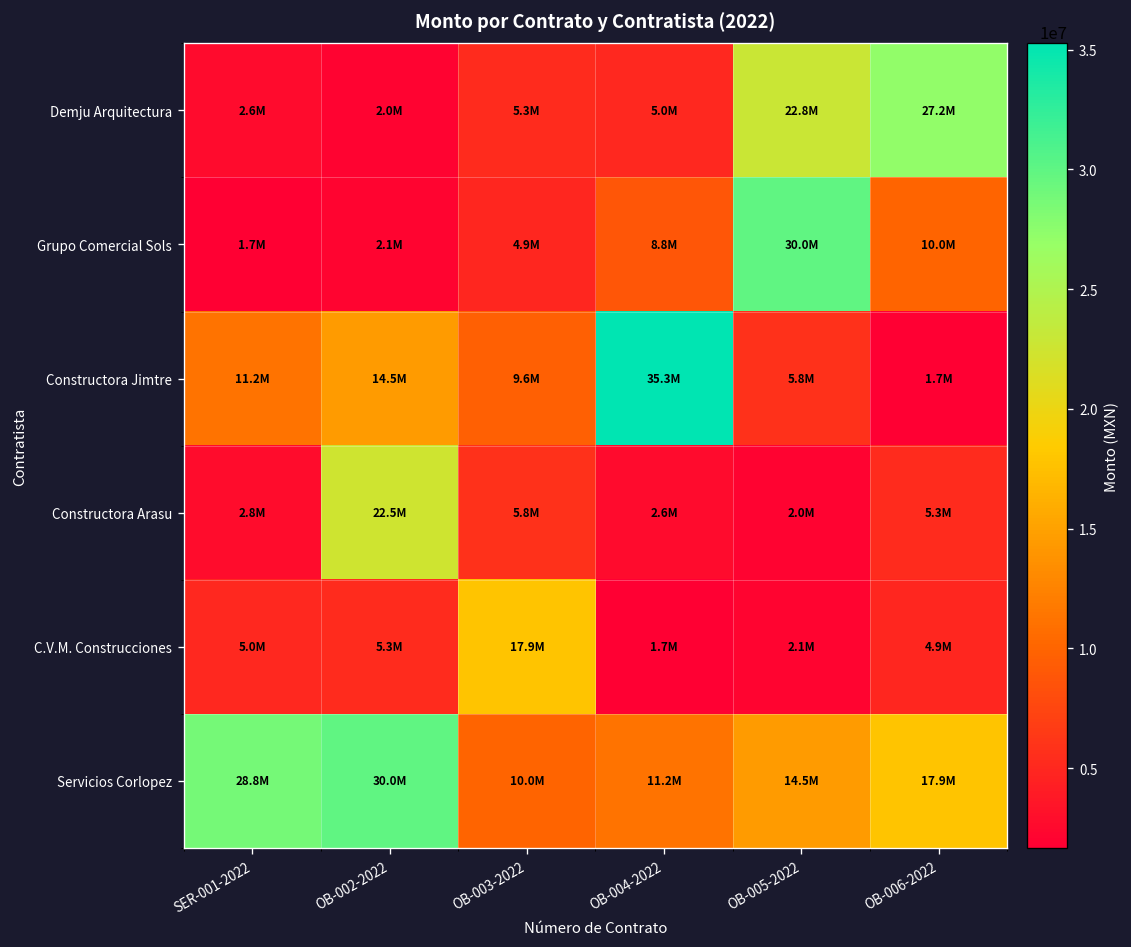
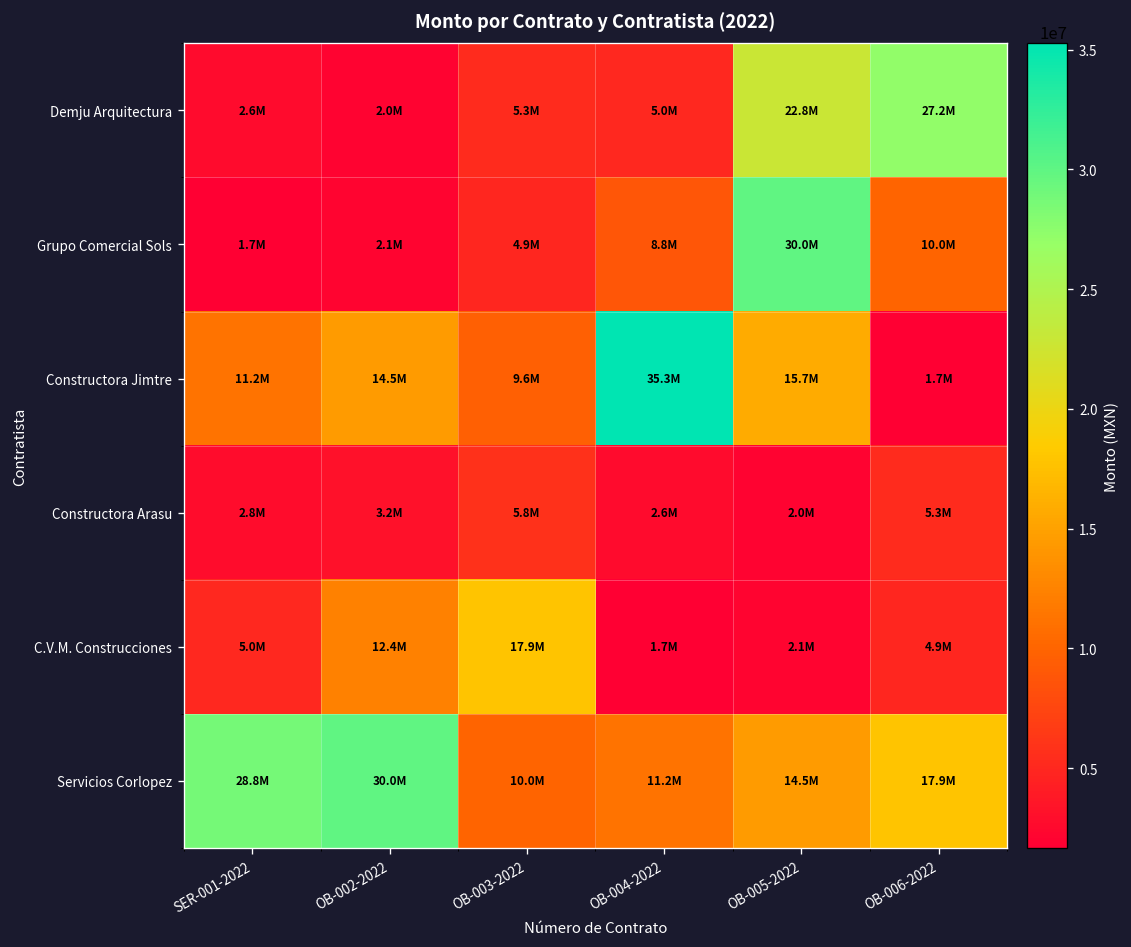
Constructora Jimtre, OB-005-2022: 5.8M -> 15.7M
Constructora Arasu, OB-002-2022: 22.5M -> 3.2M
C.V.M. Construcciones, OB-002-2022: 5.3M -> 12.4M
